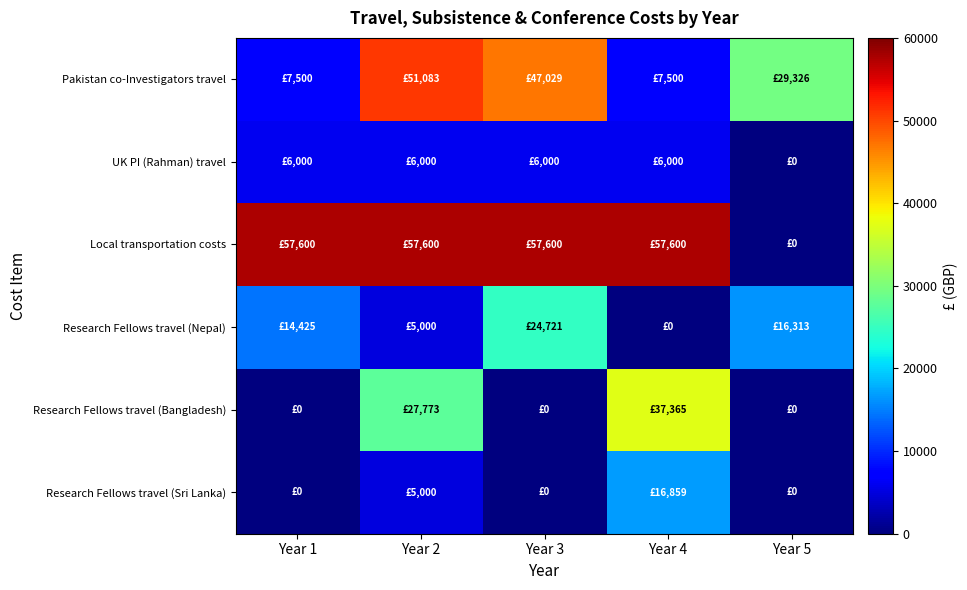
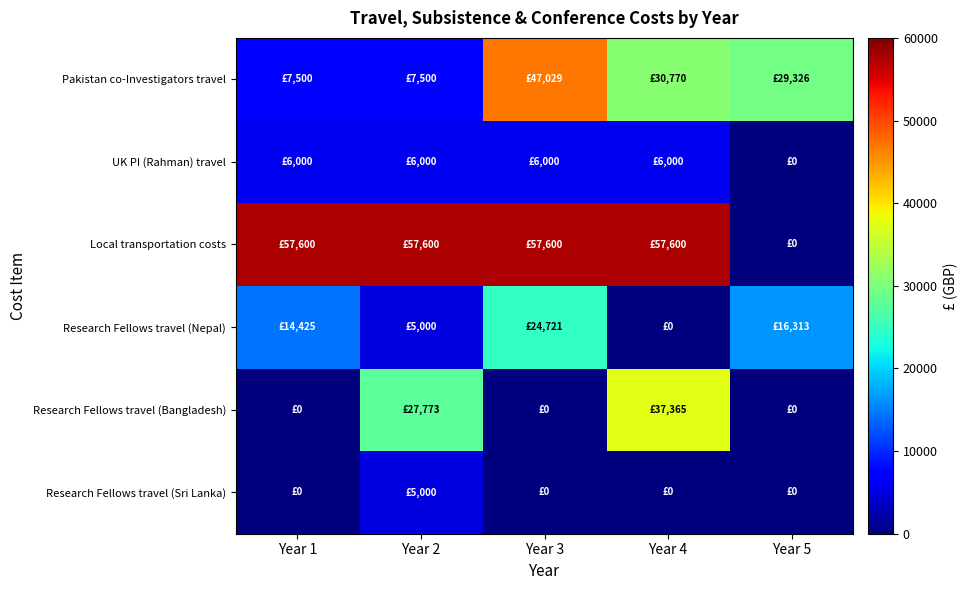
Pakistan co-Investigators travel, Year 2: £51,083 -> £7,500
Pakistan co-Investigators travel, Year 4: £7,500 -> £30,770
Research Fellows travel (Sri Lanka), Year 4: £16,859 -> £0
